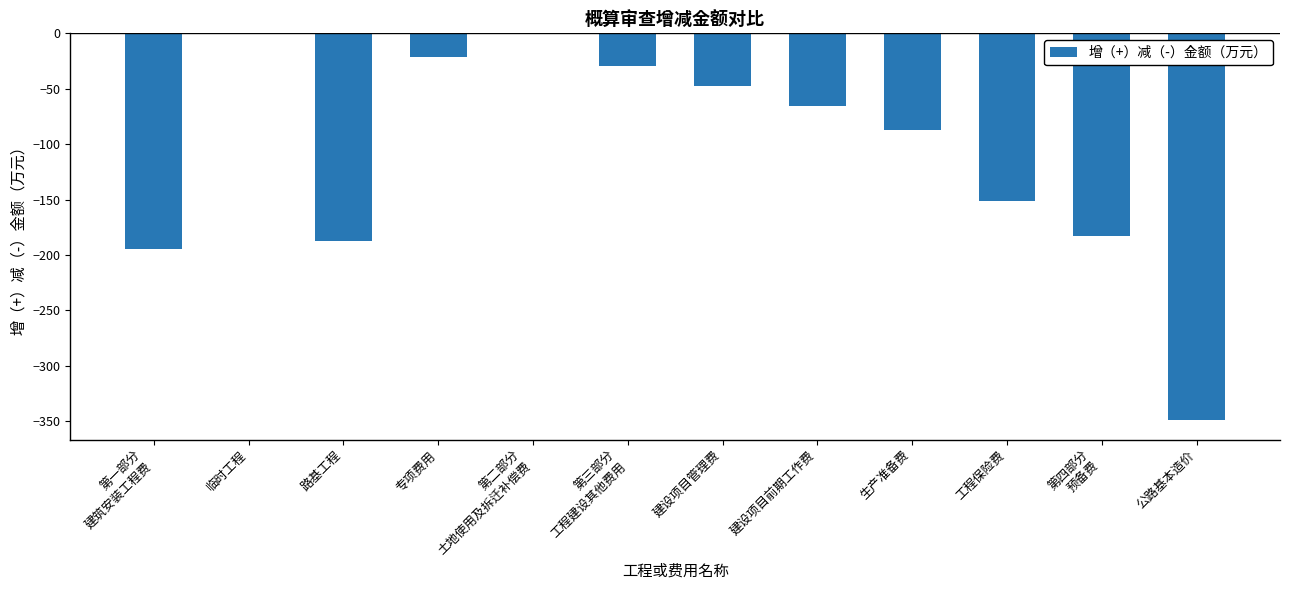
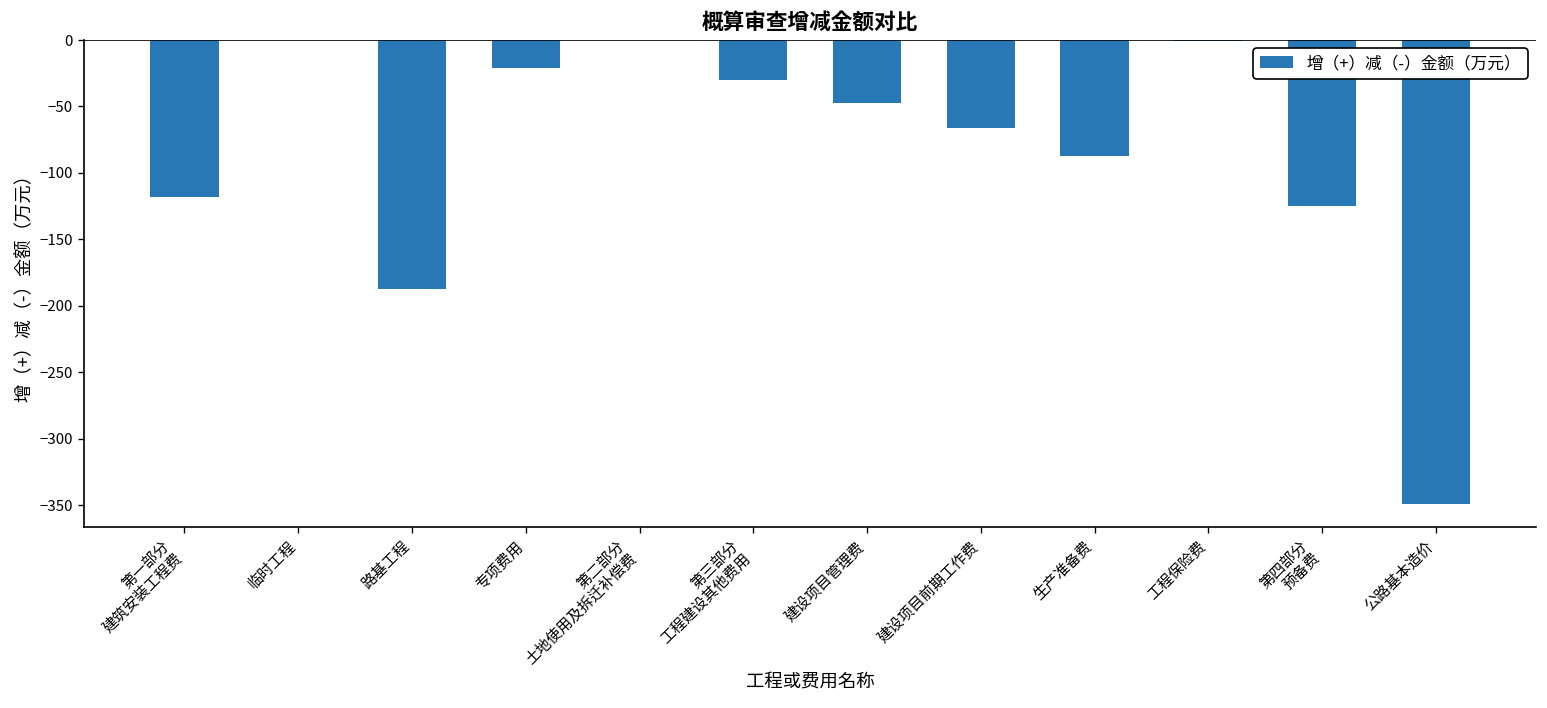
第一部分 建筑安装工程费: -195 -> -118
工程保险费: -151 -> -1
第四部分 预备费: -183 -> -125
